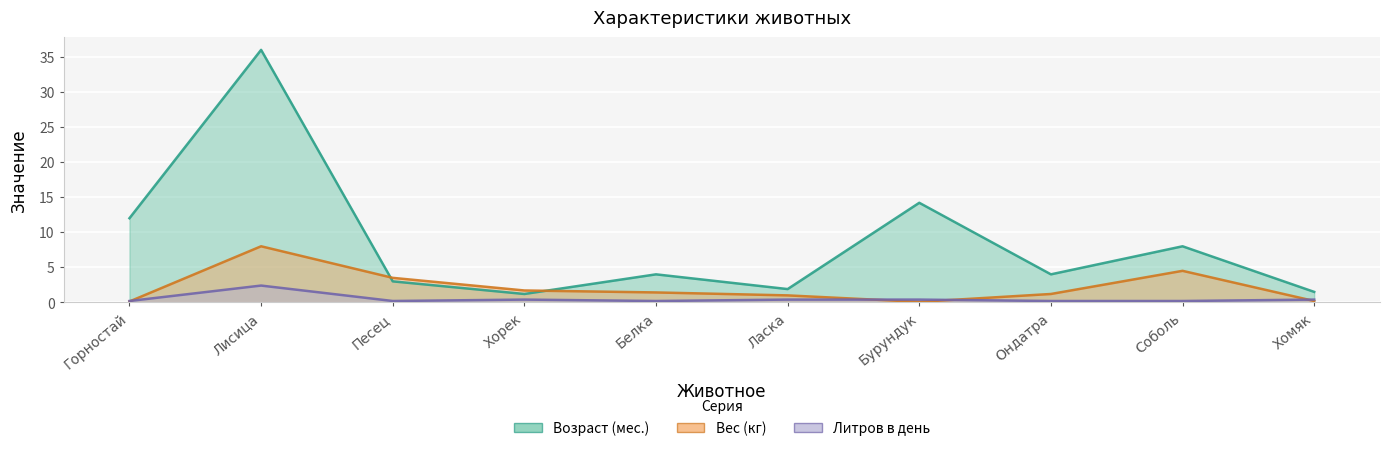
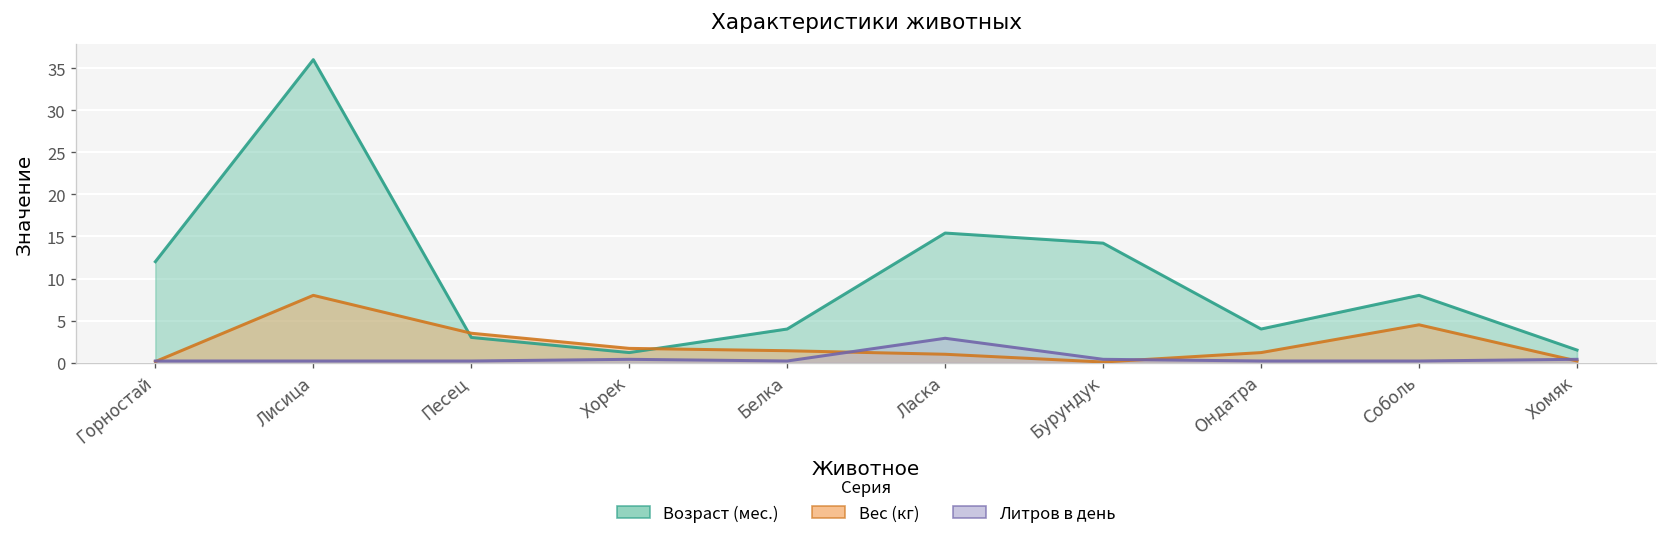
Литров в день, Лисица: 2 -> 0
Возраст (мес.), Ласка: 2 -> 15
Литров в день, Ласка: 0 -> 3
